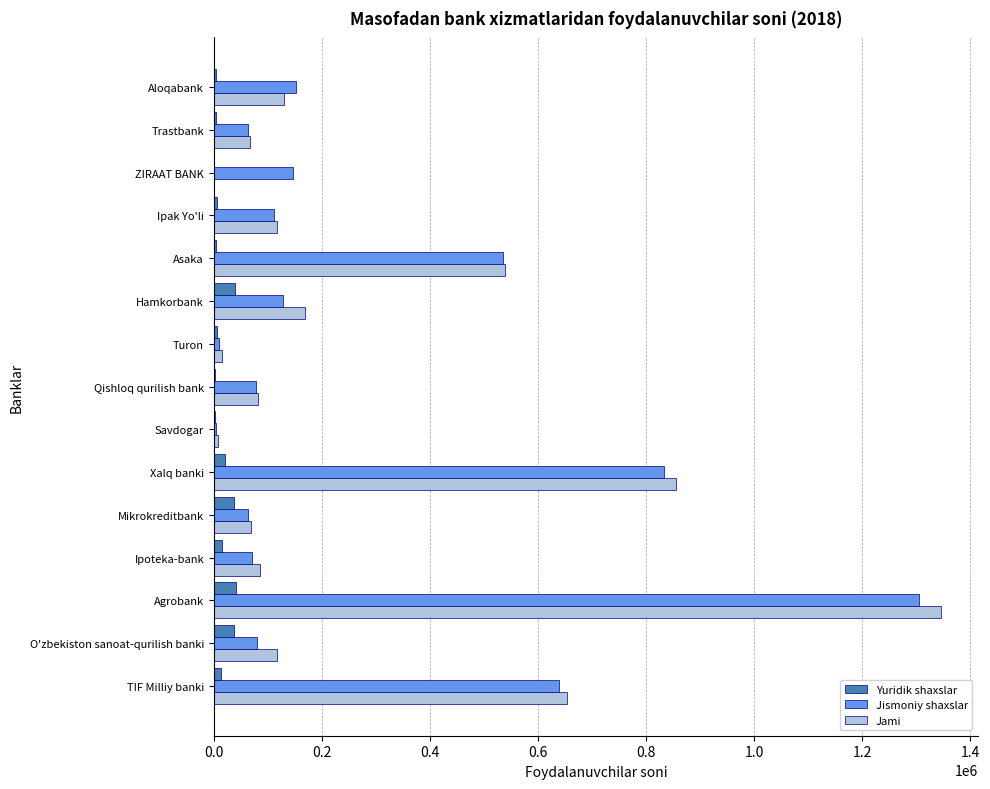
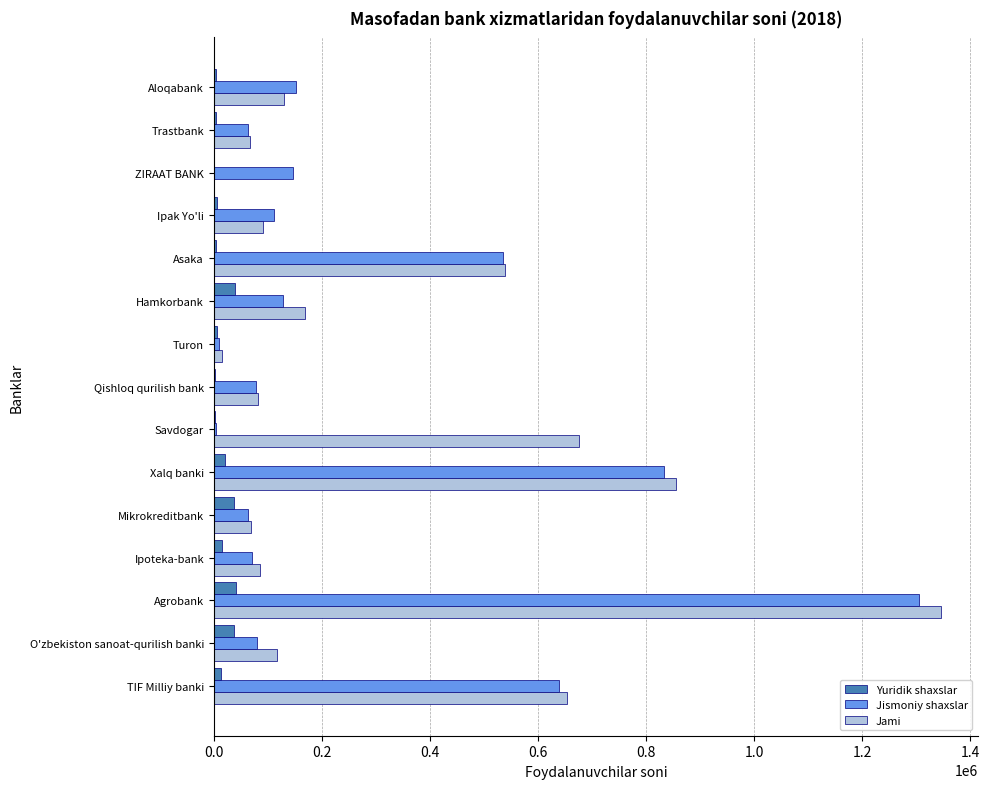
Jami, Ipak Yo'li: 120000 -> 90000
Jami, Savdogar: 10000 -> 680000
